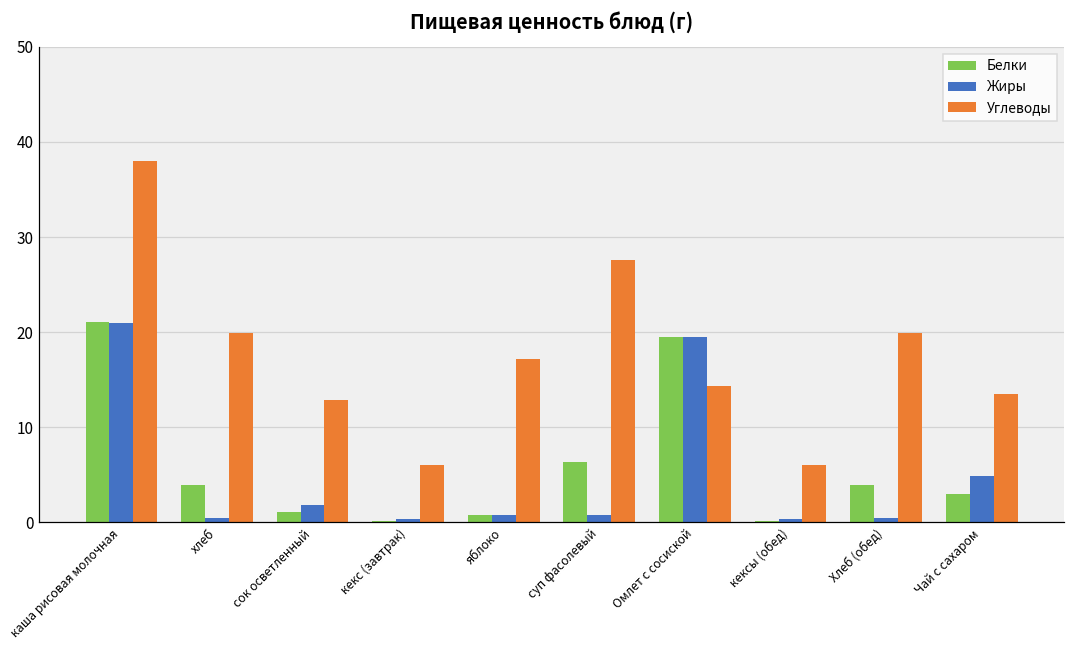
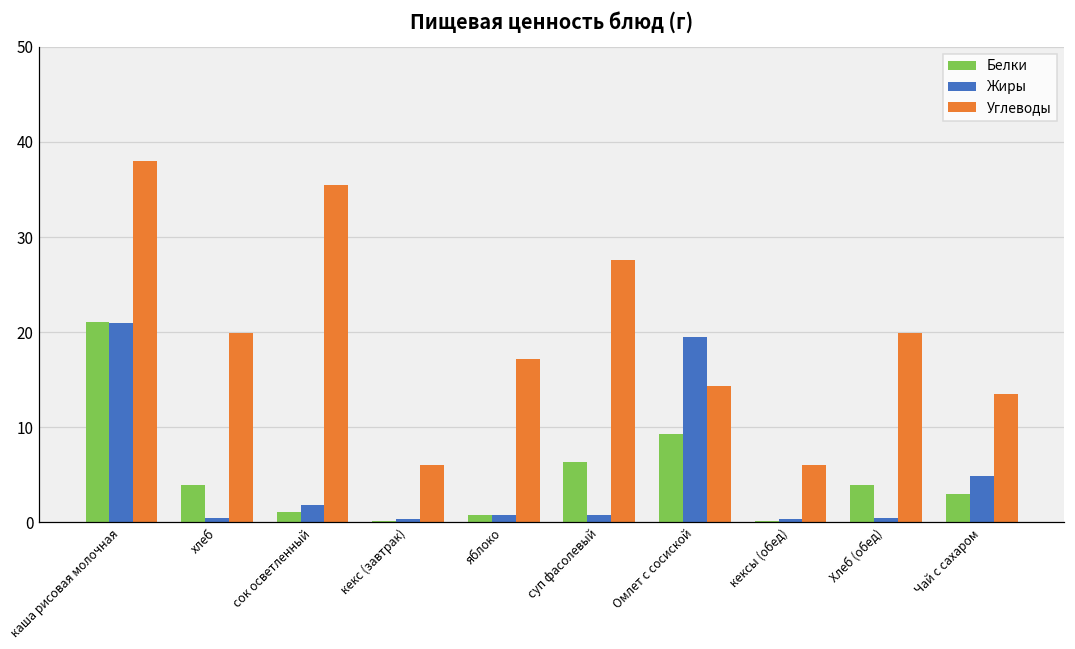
Углеводы, сок осветленный: 13 -> 35
Белки, Омлет с сосиской: 19 -> 9
